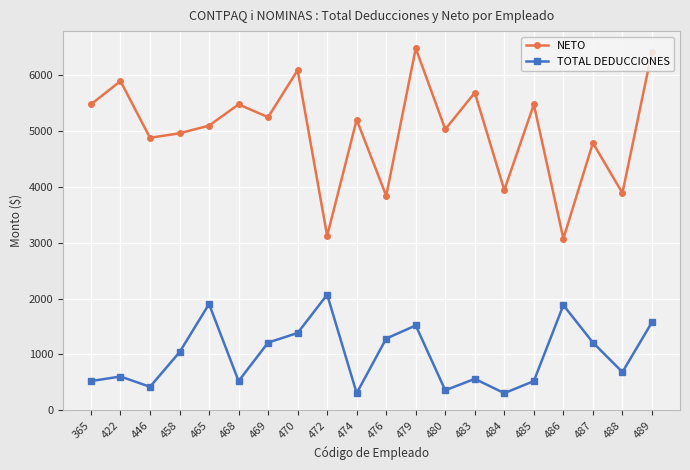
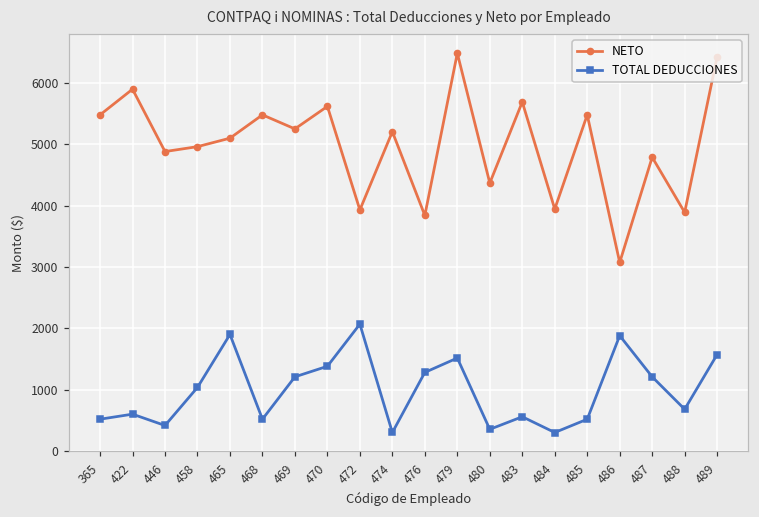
NETO, 470: 6100 -> 5600
NETO, 472: 3100 -> 3900
NETO, 480: 5000 -> 4400
